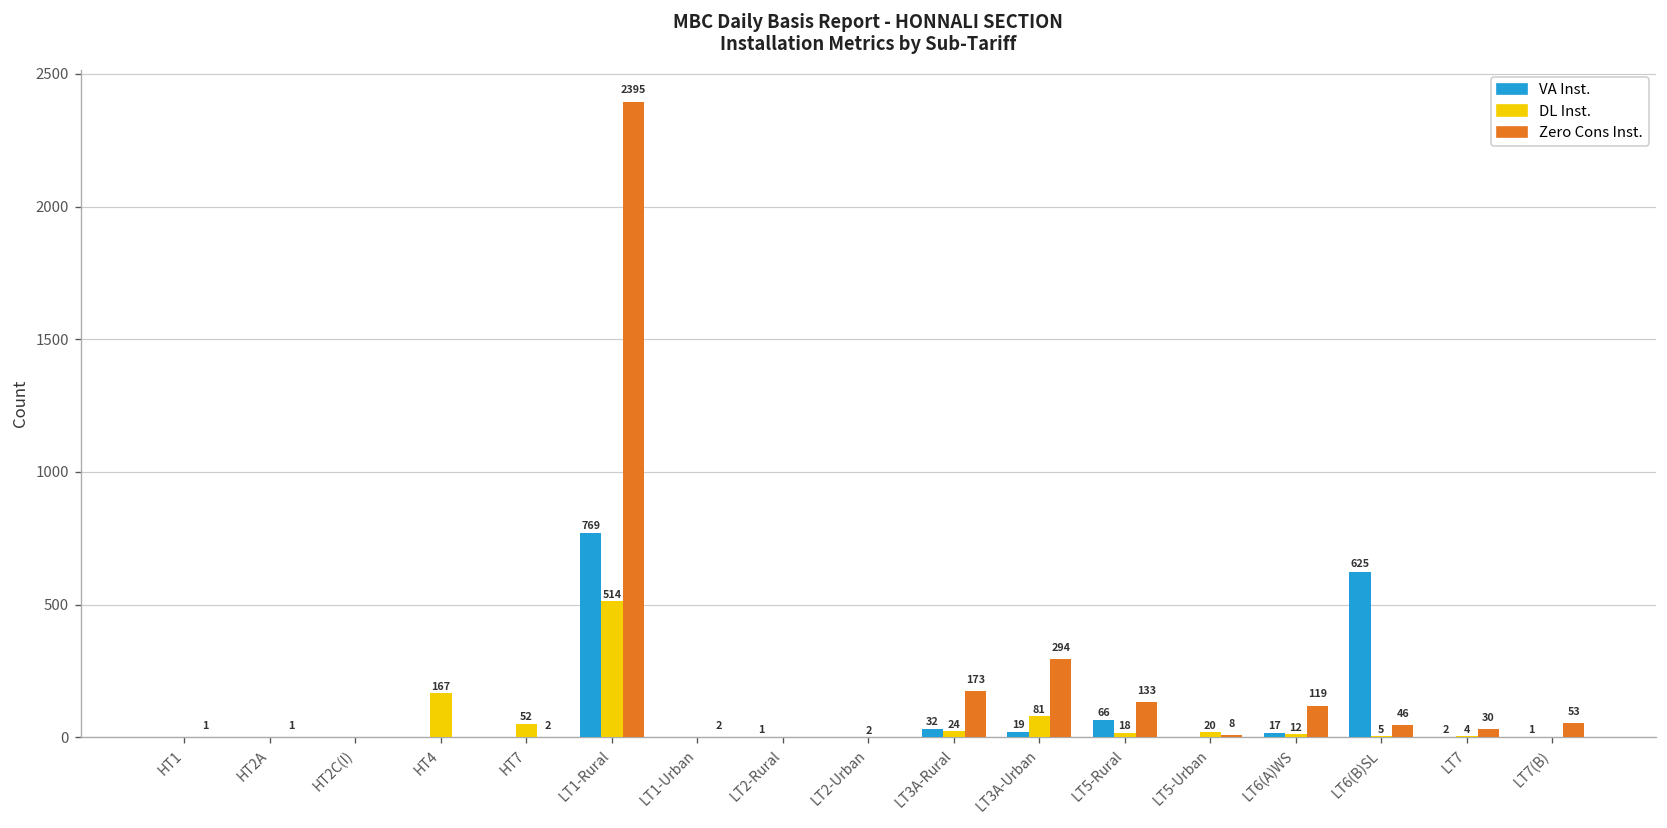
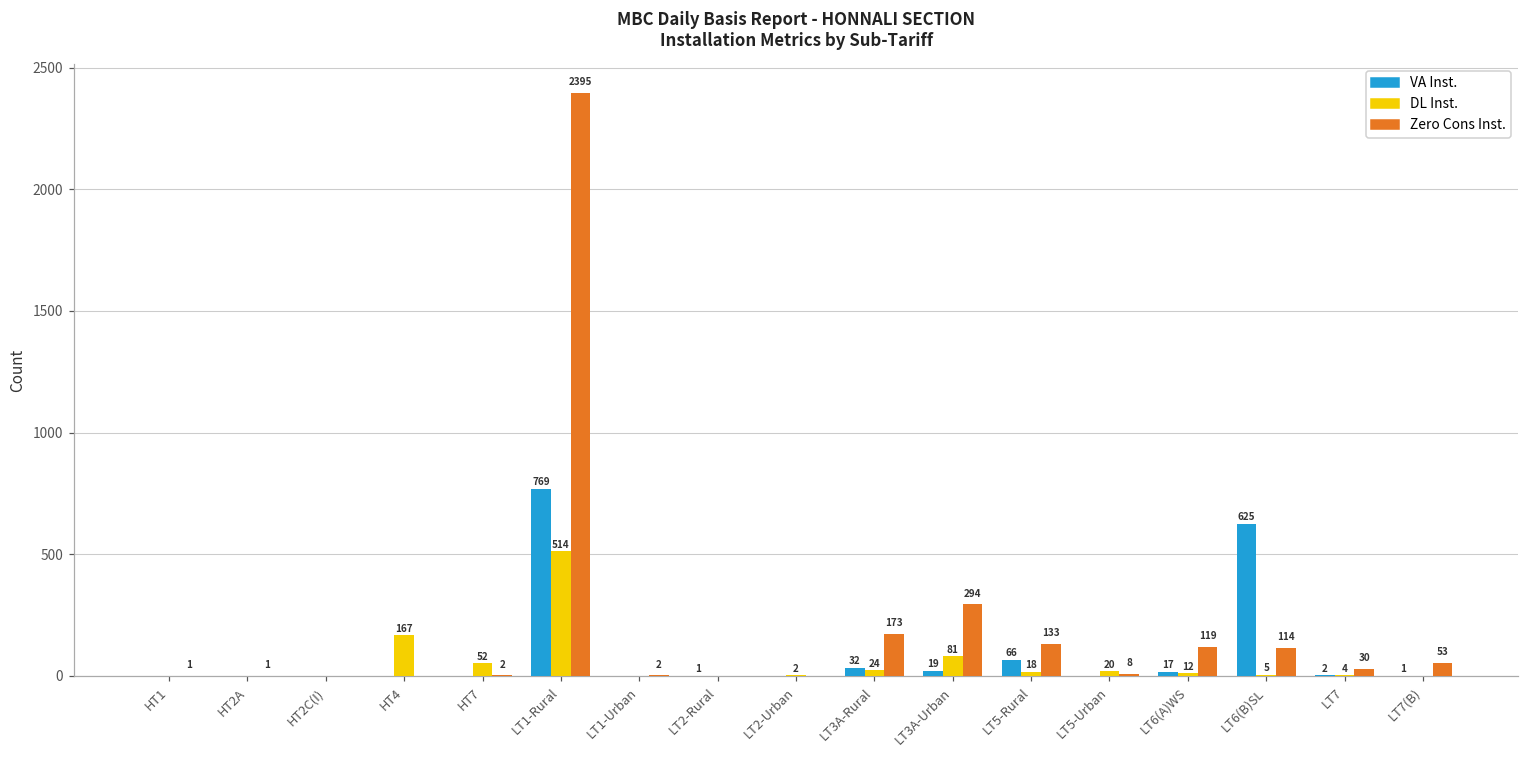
Zero Cons Inst., LT6(B)SL: 46 -> 114
